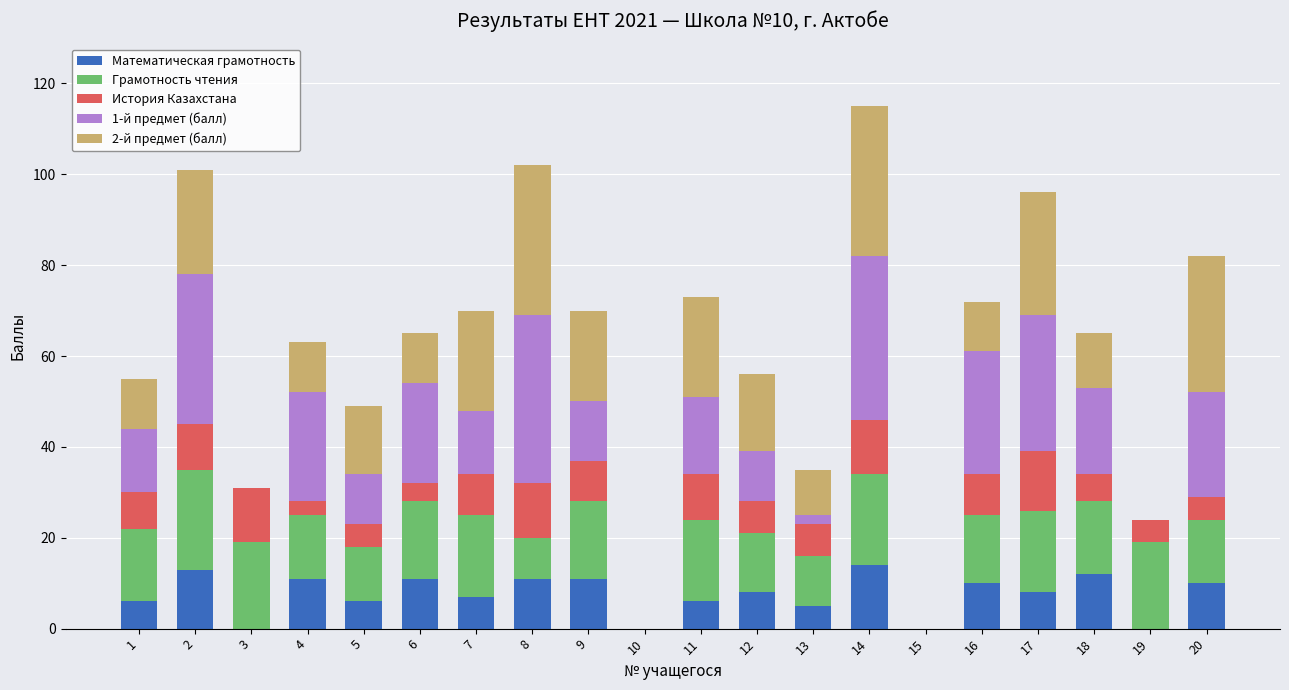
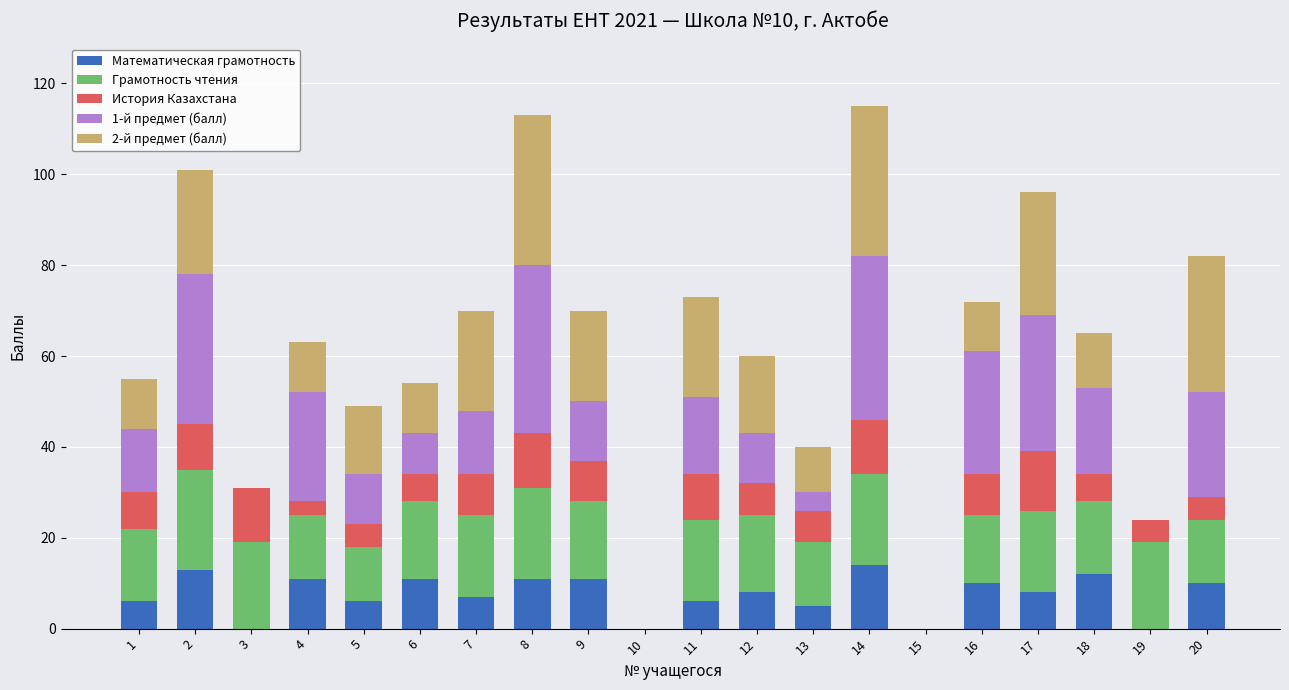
История Казахстана, 6: 4 -> 6
1-й предмет (балл), 6: 22 -> 9
Грамотность чтения, 8: 9 -> 20
Грамотность чтения, 12: 13 -> 17
Грамотность чтения, 13: 11 -> 14
1-й предмет (балл), 13: 2 -> 4
